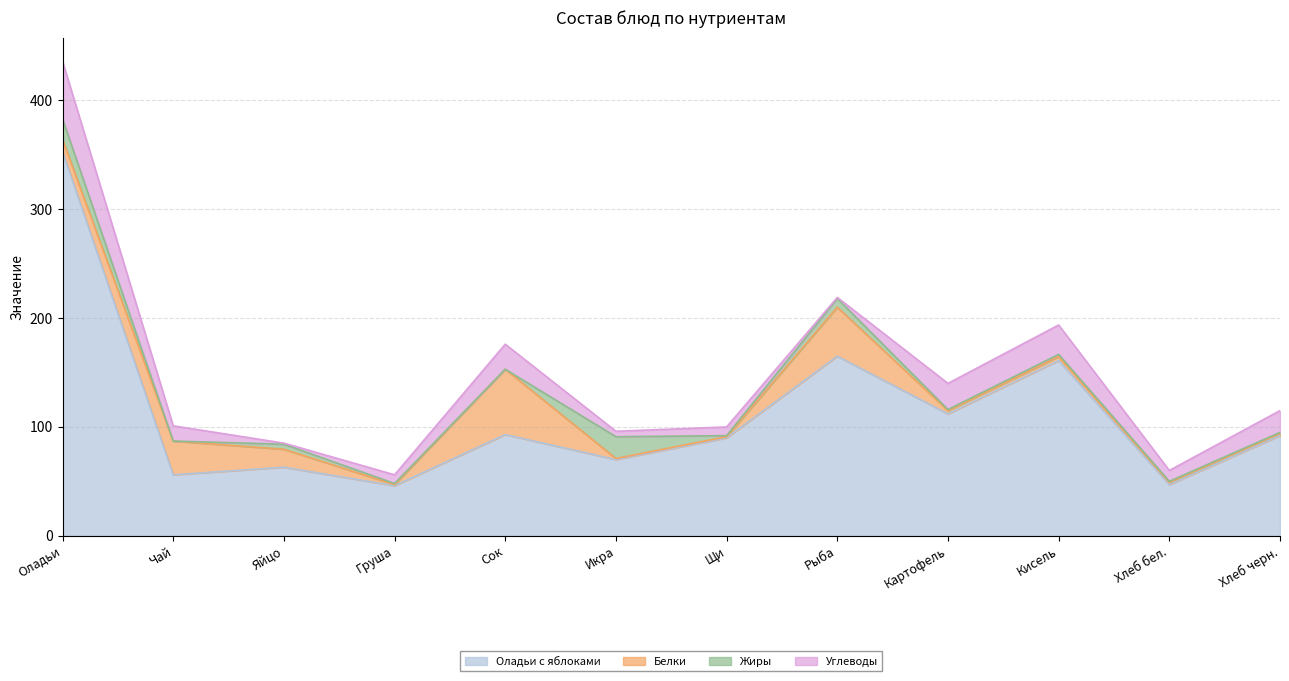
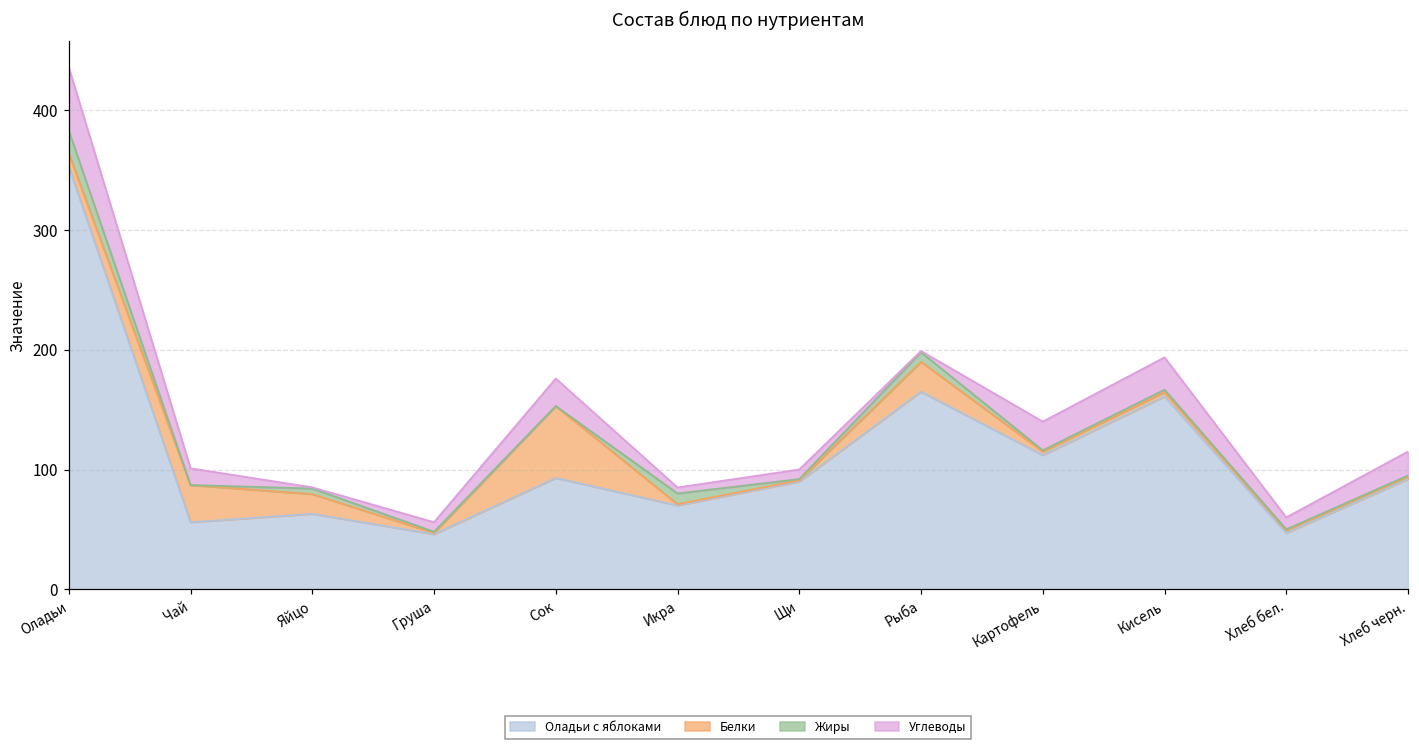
Жиры, Икра: 20 -> 9
Белки, Рыба: 45 -> 25
